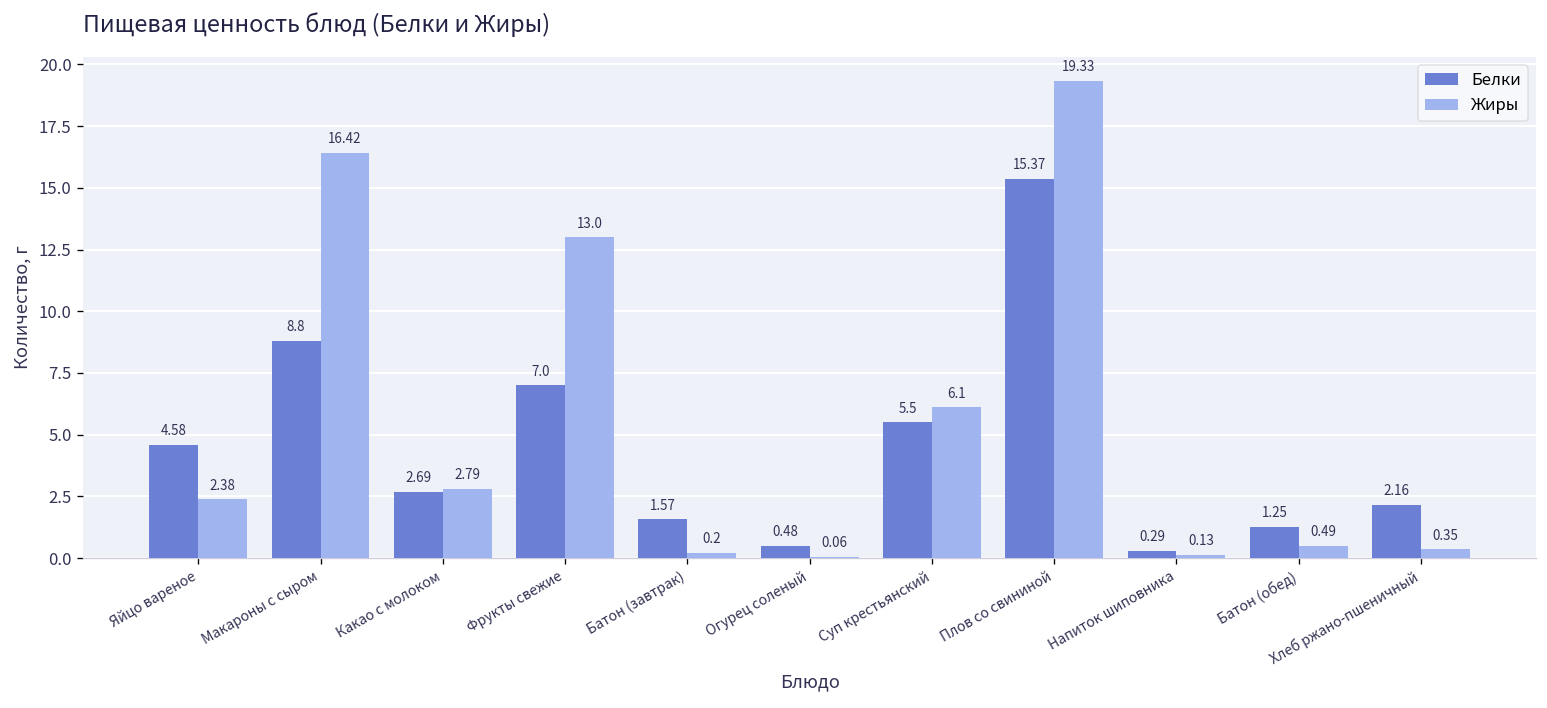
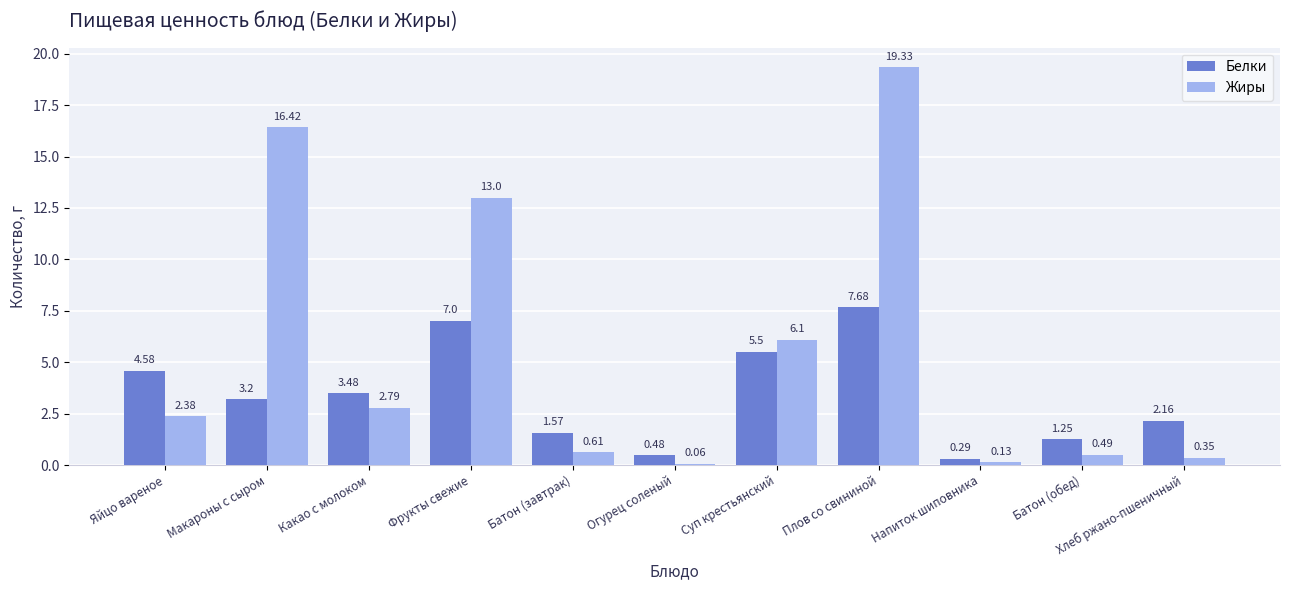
Белки, Макароны с сыром: 8.8 -> 3.2
Белки, Какао с молоком: 2.69 -> 3.48
Жиры, Батон (завтрак): 0.2 -> 0.61
Белки, Плов со свининой: 15.37 -> 7.68
